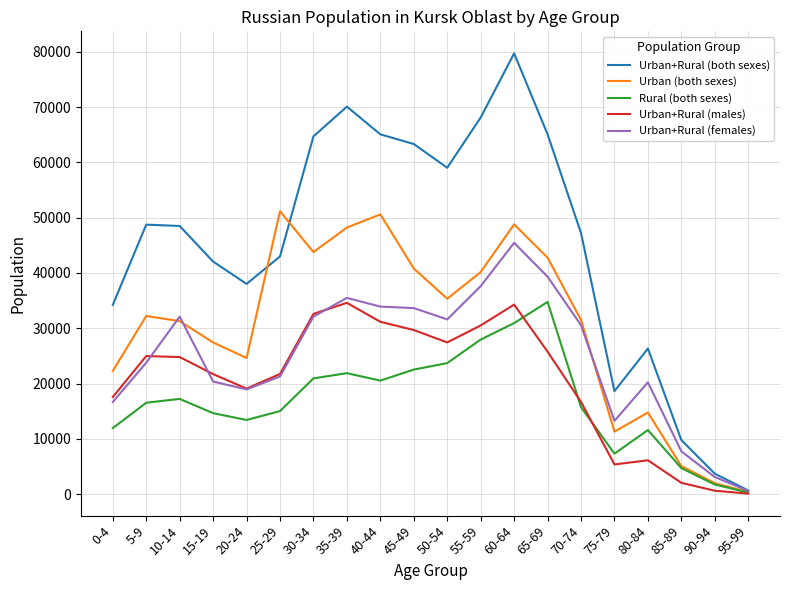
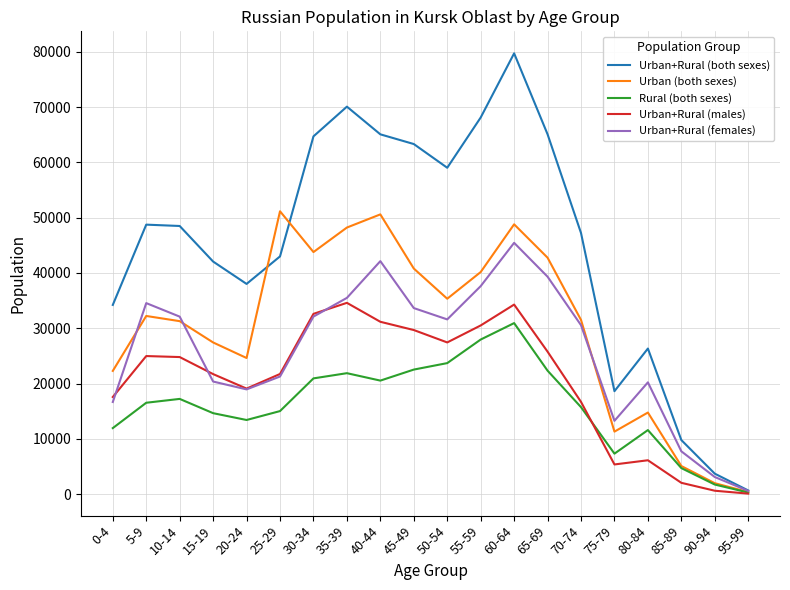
Urban+Rural (females), 5-9: 24000 -> 35000
Urban+Rural (females), 40-44: 34000 -> 42000
Rural (both sexes), 65-69: 35000 -> 22000
